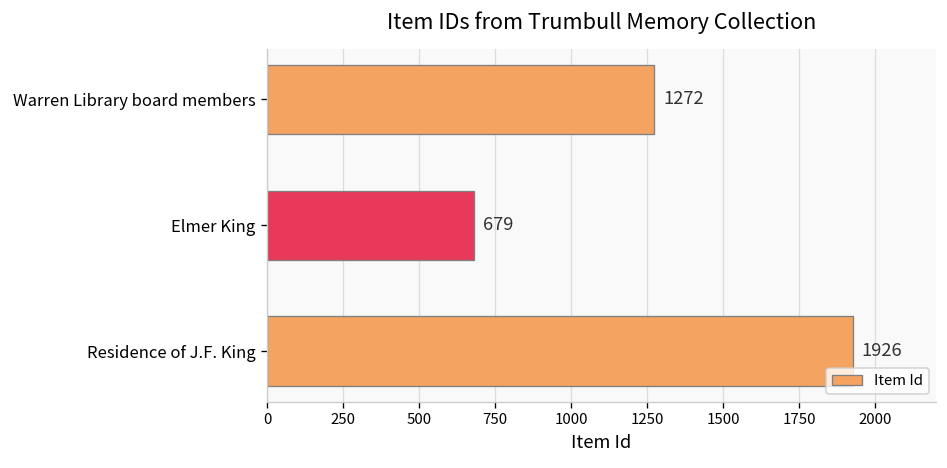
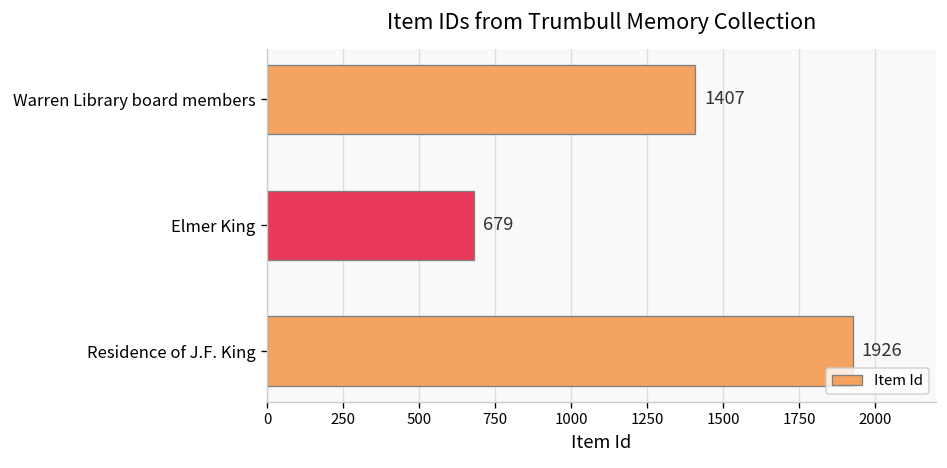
Warren Library board members: 1272 -> 1407
